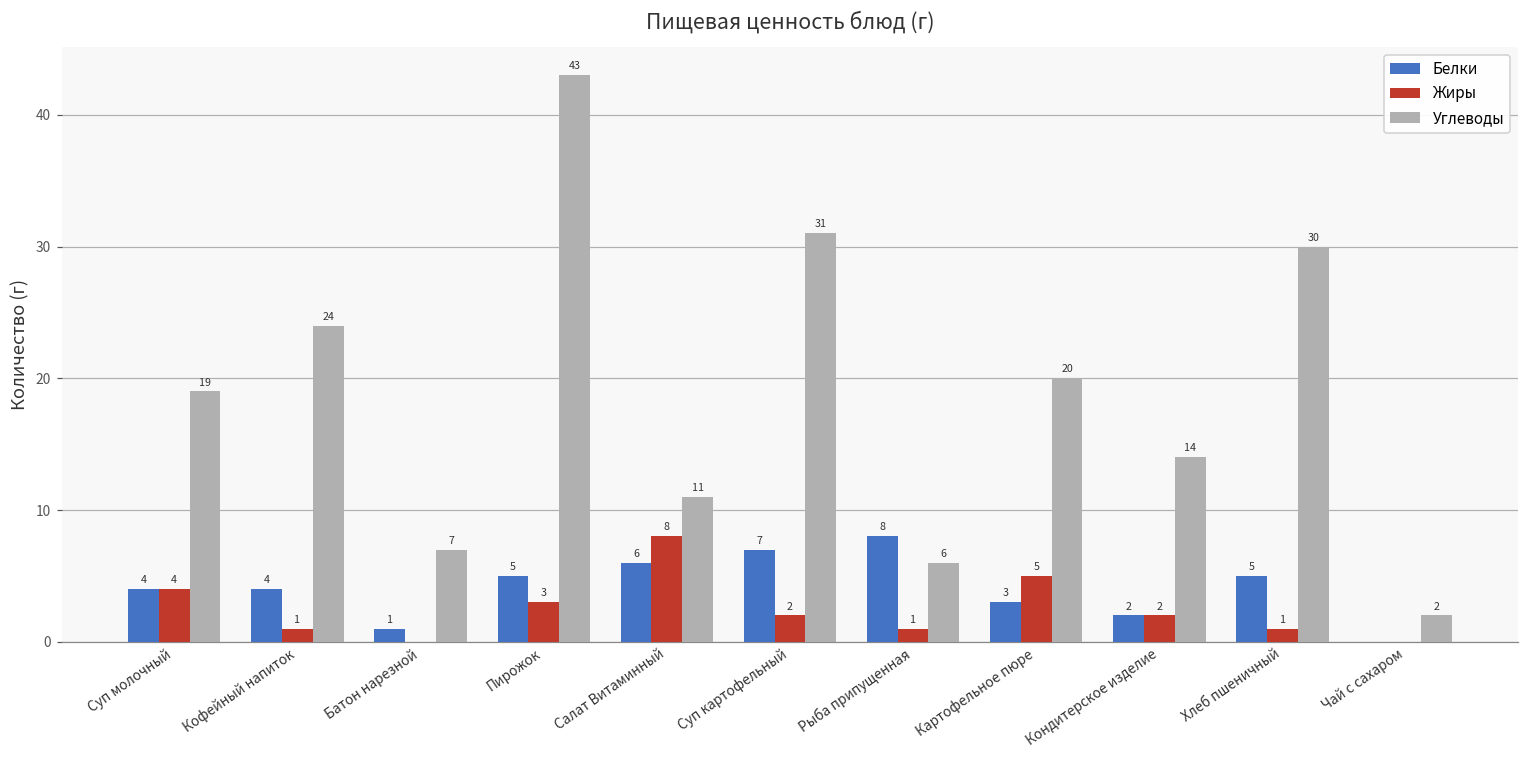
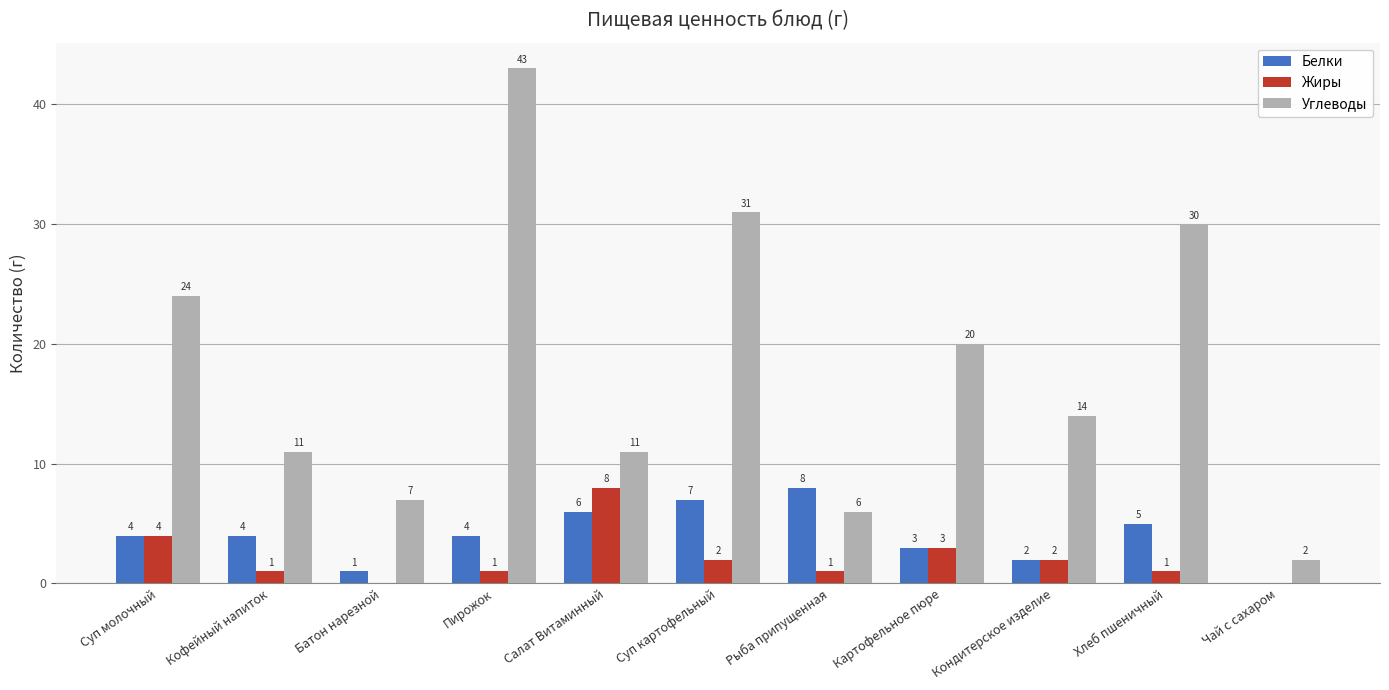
Углеводы, Суп молочный: 19 -> 24
Углеводы, Кофейный напиток: 24 -> 11
Белки, Пирожок: 5 -> 4
Жиры, Пирожок: 3 -> 1
Жиры, Картофельное пюре: 5 -> 3
